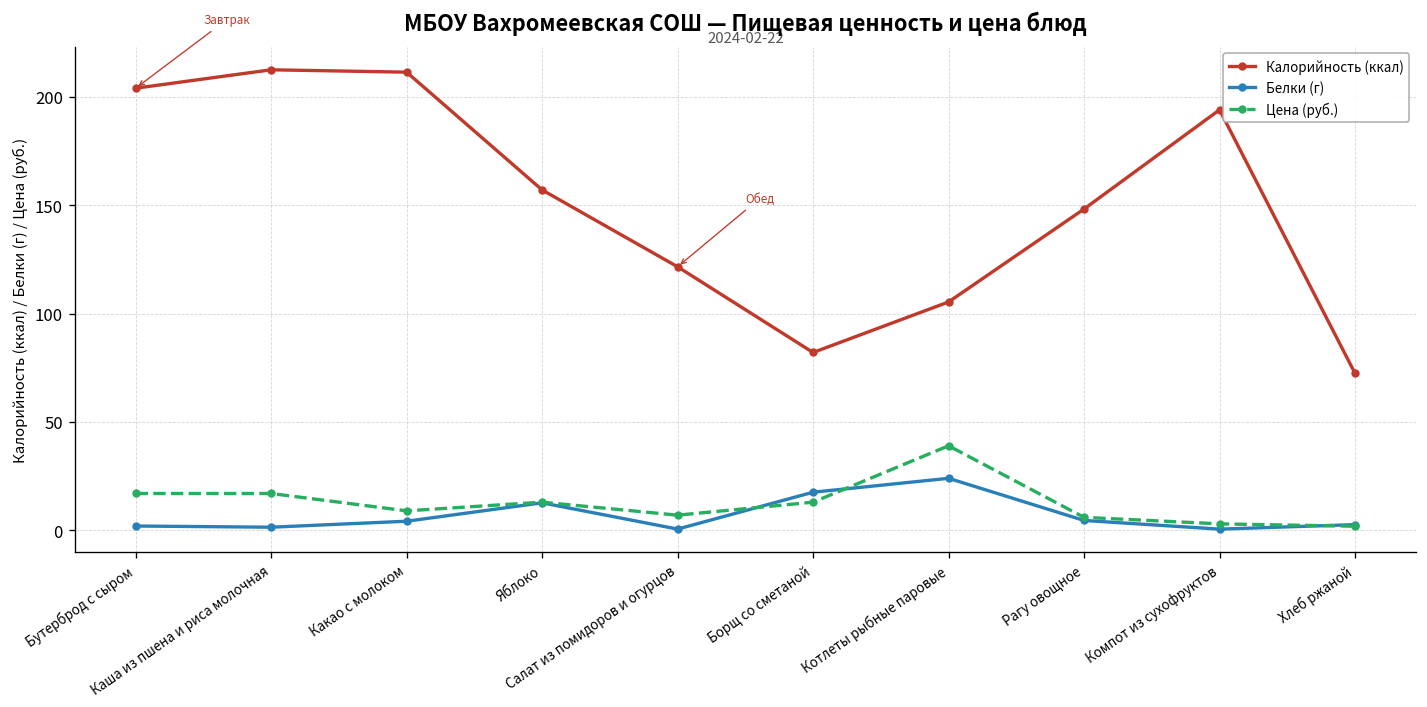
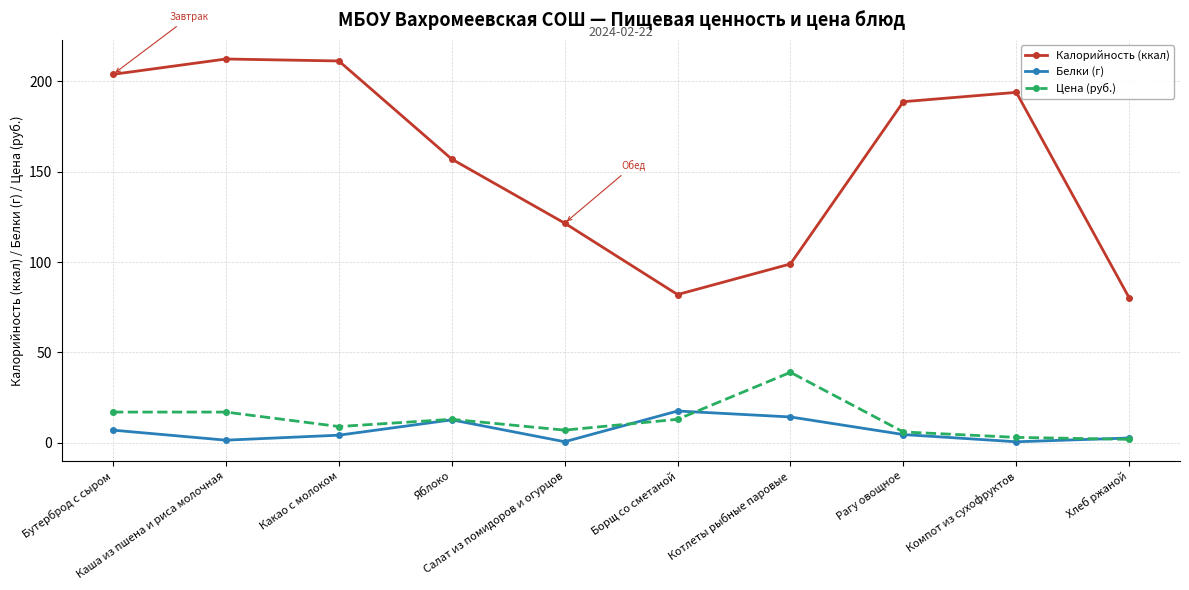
Белки (г), Бутерброд с сыром: 2 -> 7
Калорийность (ккал), Котлеты рыбные паровые: 105 -> 99
Белки (г), Котлеты рыбные паровые: 24 -> 14
Калорийность (ккал), Рагу овощное: 148 -> 189
Калорийность (ккал), Хлеб ржаной: 72 -> 80
